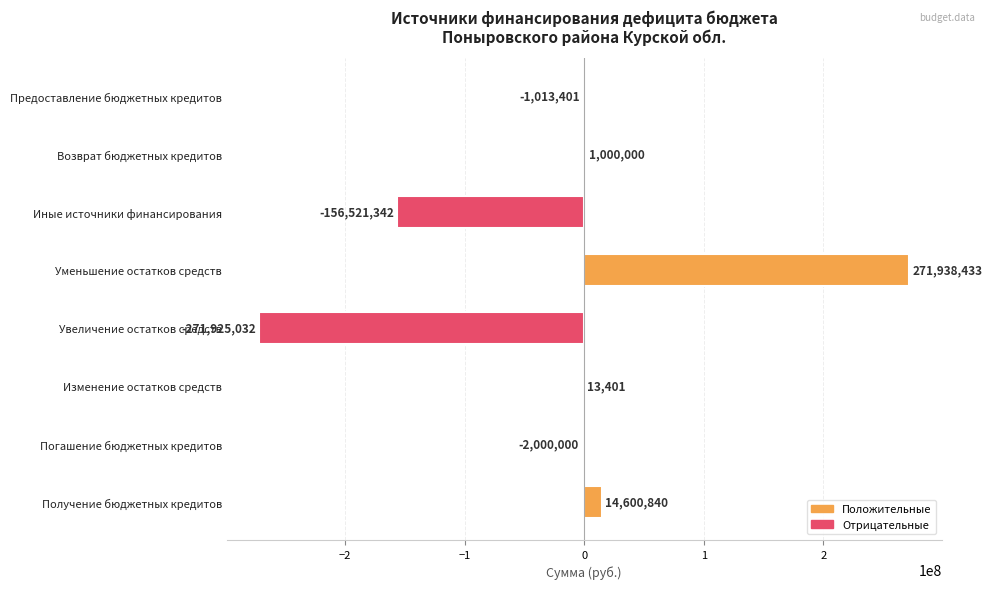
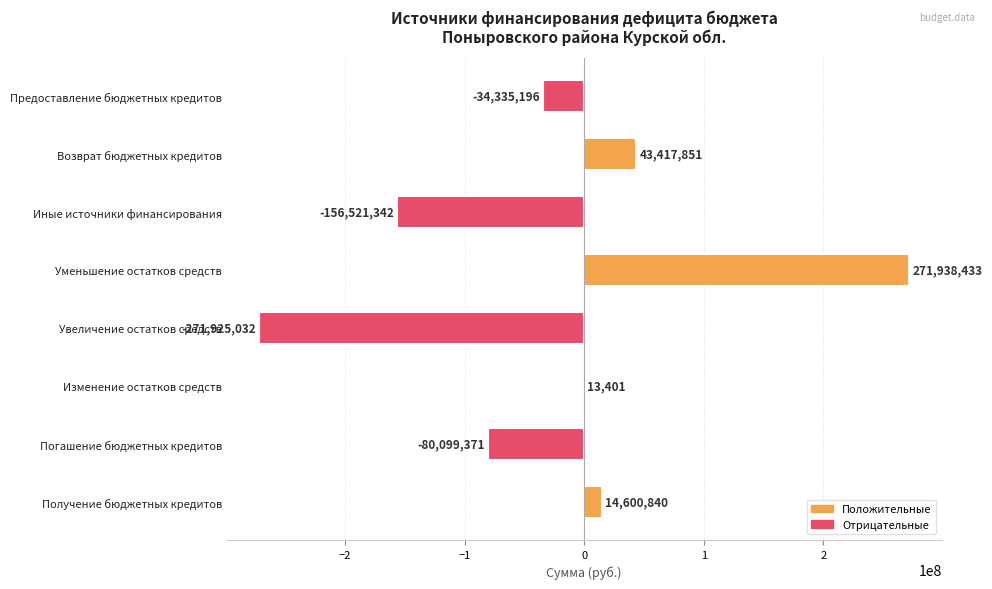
Предоставление бюджетных кредитов: -1,013,401 -> -34,335,196
Возврат бюджетных кредитов: 1,000,000 -> 43,417,851
Погашение бюджетных кредитов: -2,000,000 -> -80,099,371
